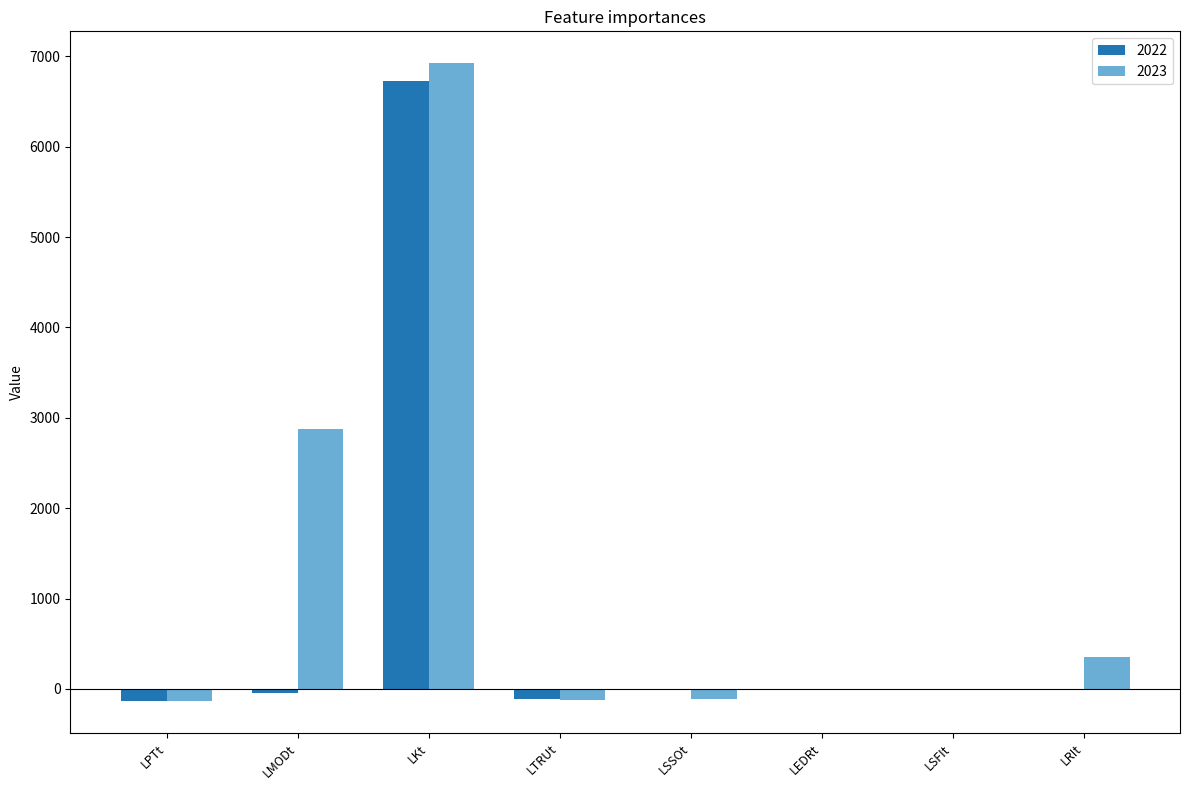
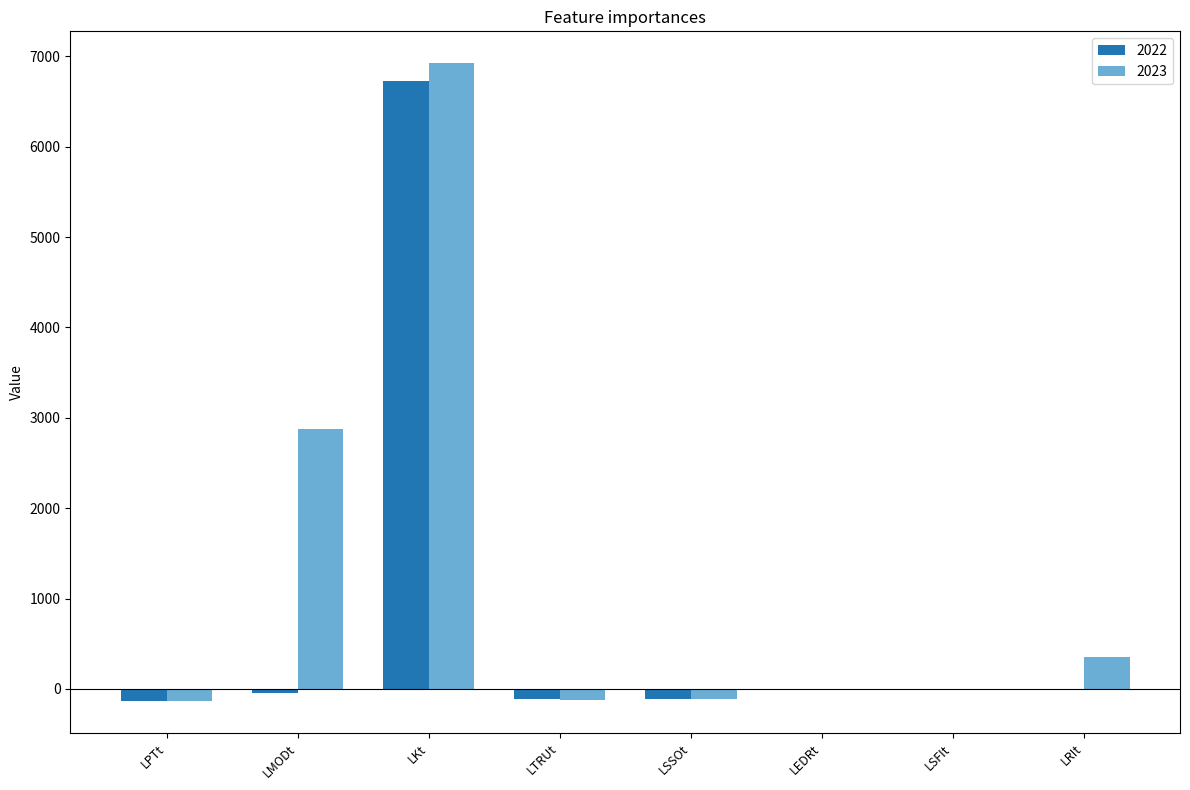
2022, LSSOt: 0 -> -100
